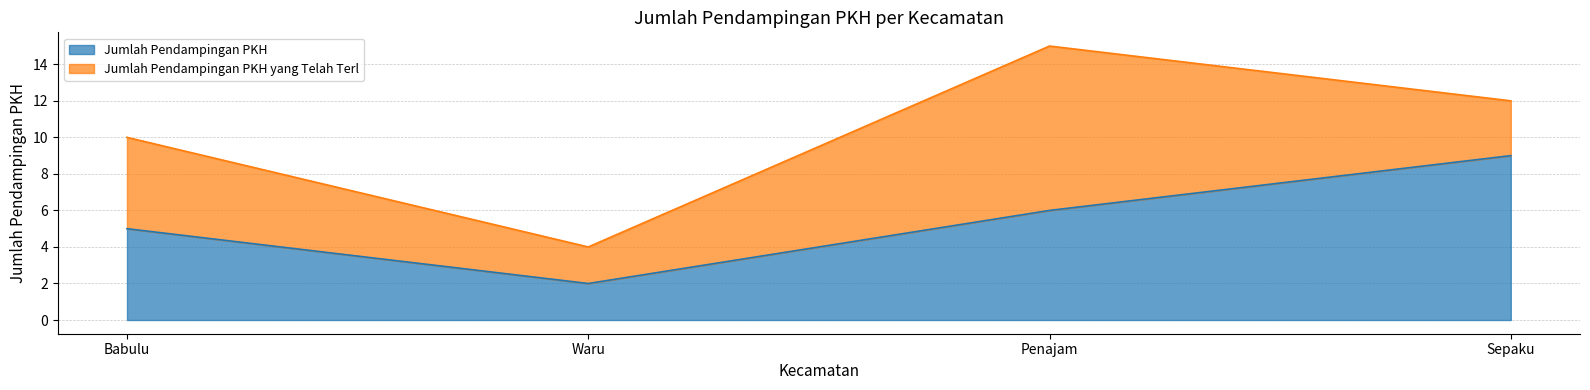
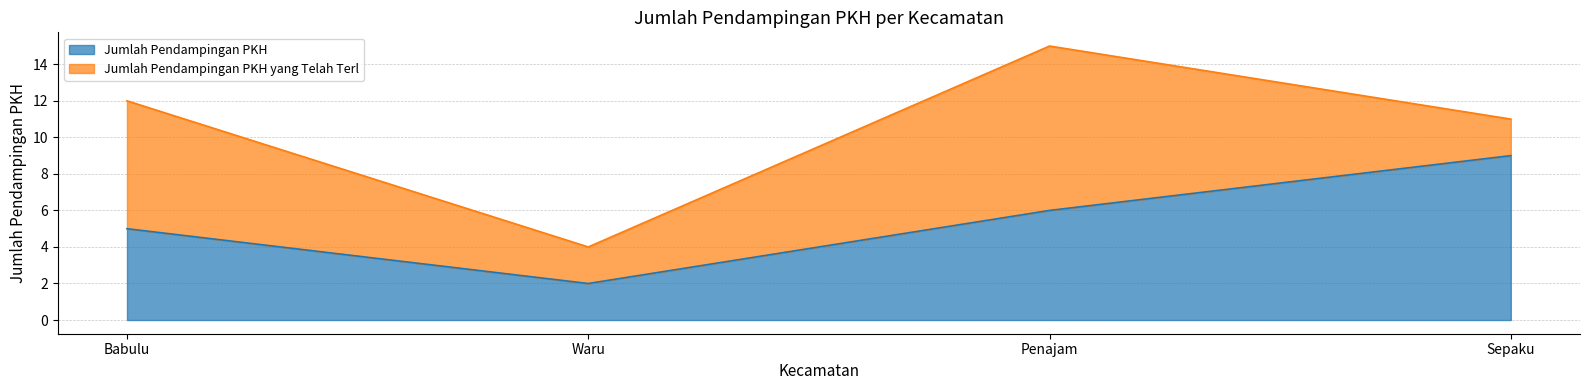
Jumlah Pendampingan PKH yang Telah Terl, Babulu: 5 -> 7
Jumlah Pendampingan PKH yang Telah Terl, Sepaku: 3 -> 2
